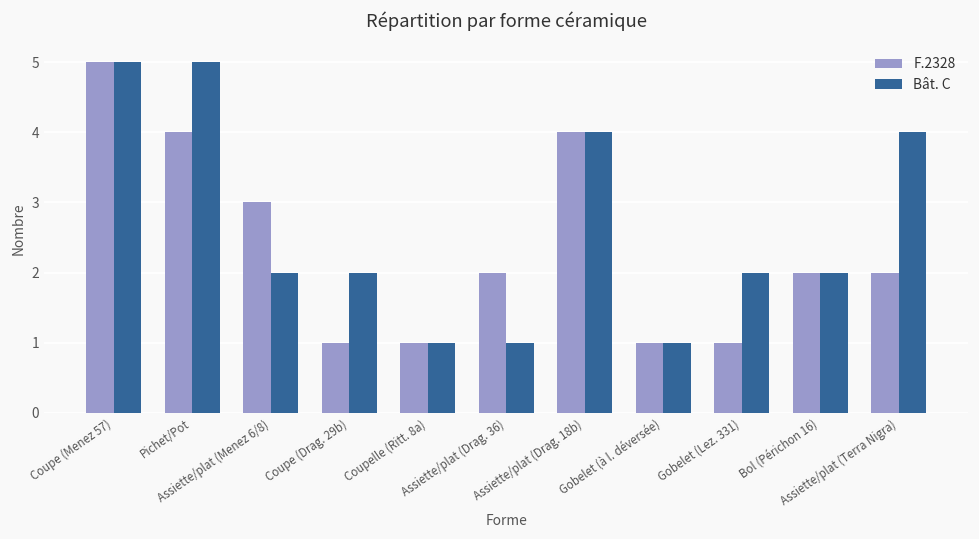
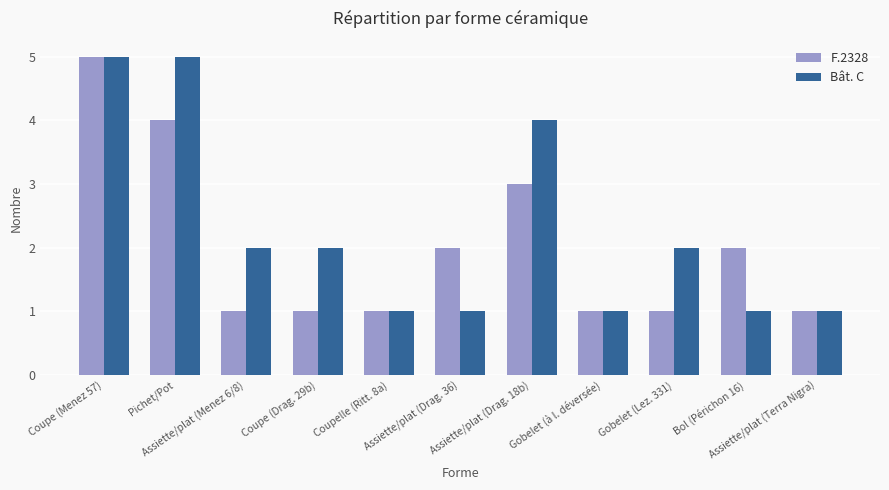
F.2328, Assiette/plat (Menez 6/8): 3 -> 1
F.2328, Assiette/plat (Drag. 18b): 4 -> 3
Bât. C, Bol (Périchon 16): 2 -> 1
F.2328, Assiette/plat (Terra Nigra): 2 -> 1
Bât. C, Assiette/plat (Terra Nigra): 4 -> 1
